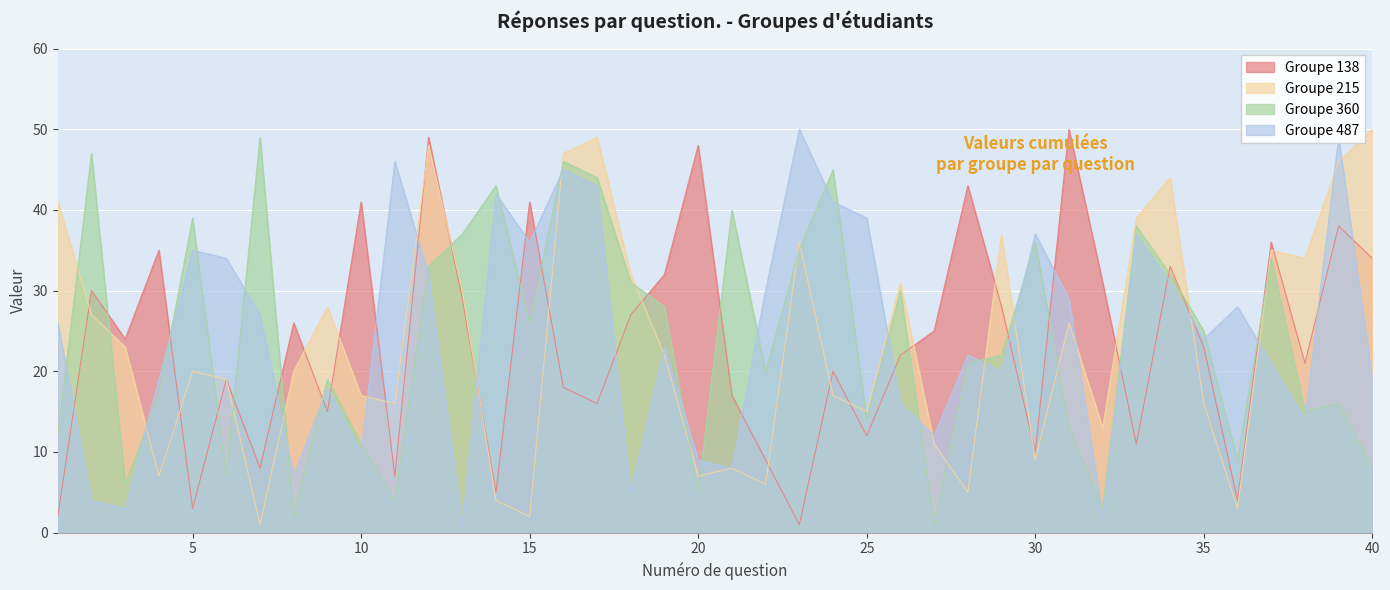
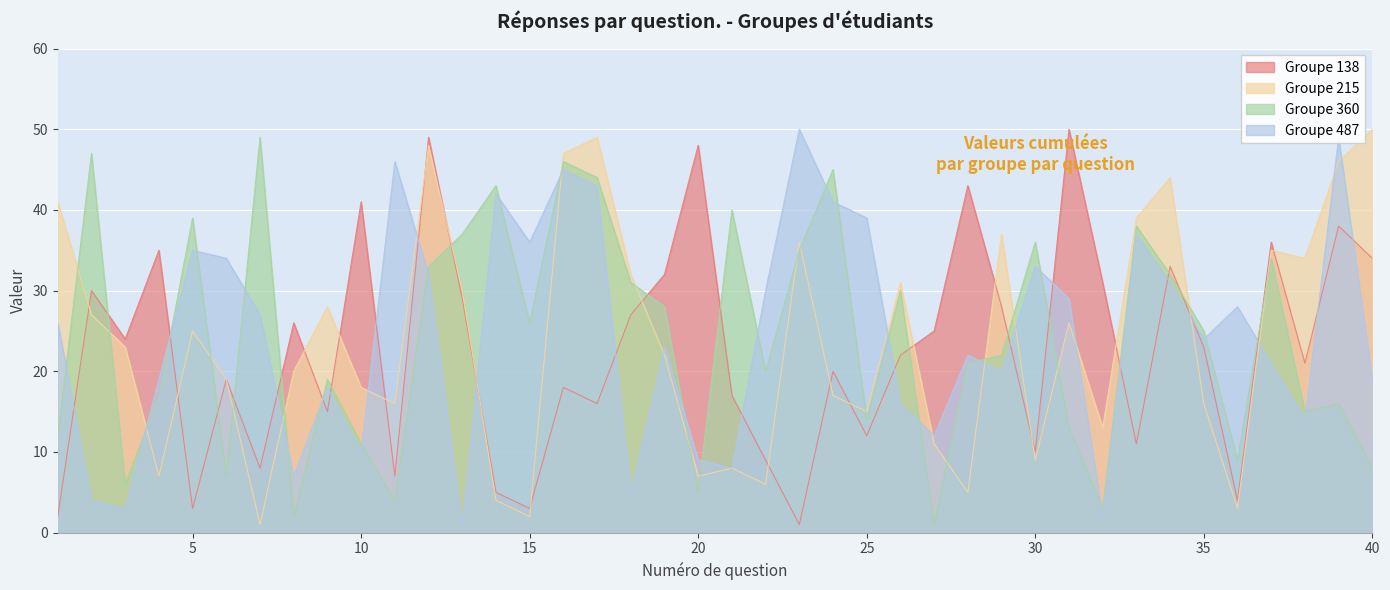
Groupe 215, 5: 20 -> 25
Groupe 215, 10: 17 -> 18
Groupe 138, 15: 41 -> 3
Groupe 487, 30: 37 -> 33
